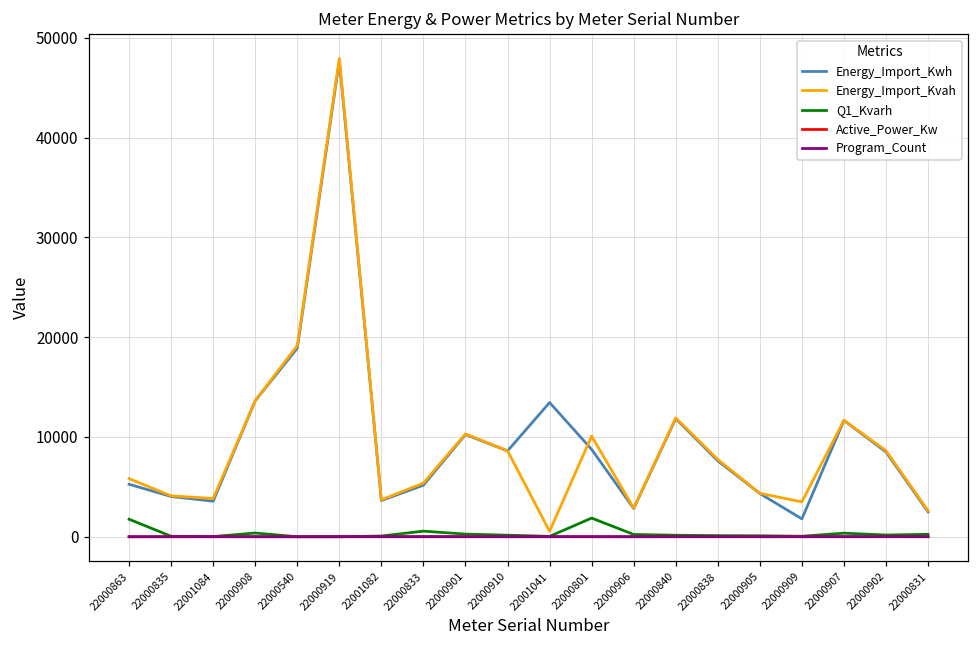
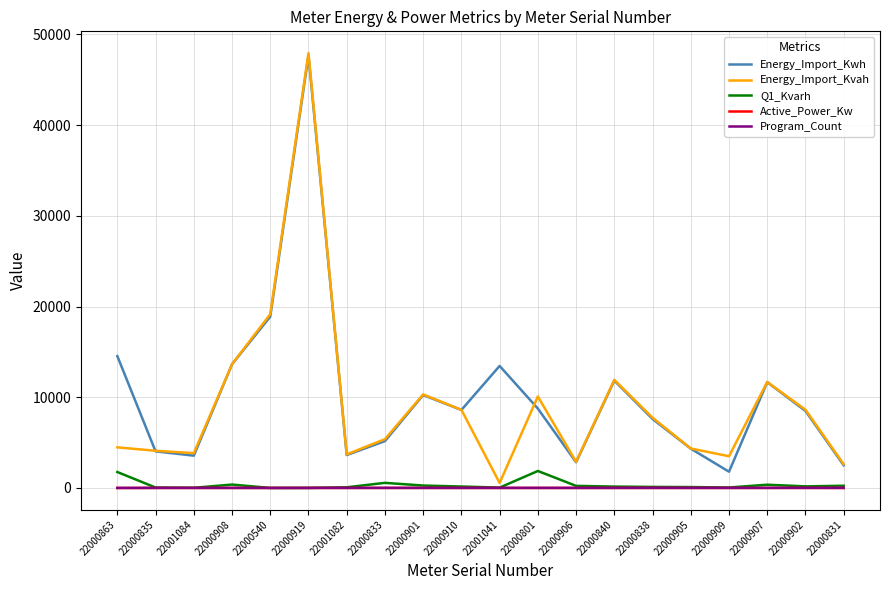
Energy_Import_Kwh, 22000863: 5000 -> 15000
Energy_Import_Kvah, 22000863: 6000 -> 4000
